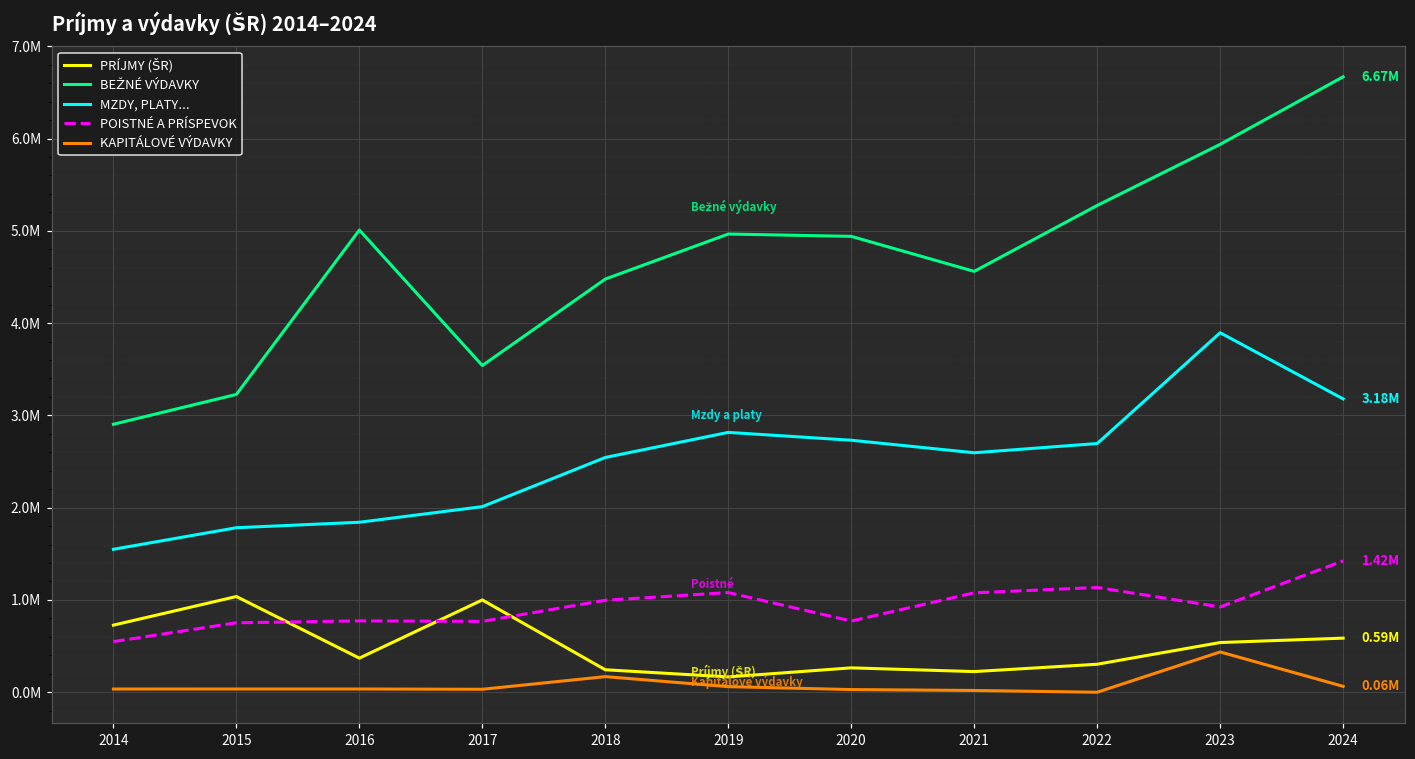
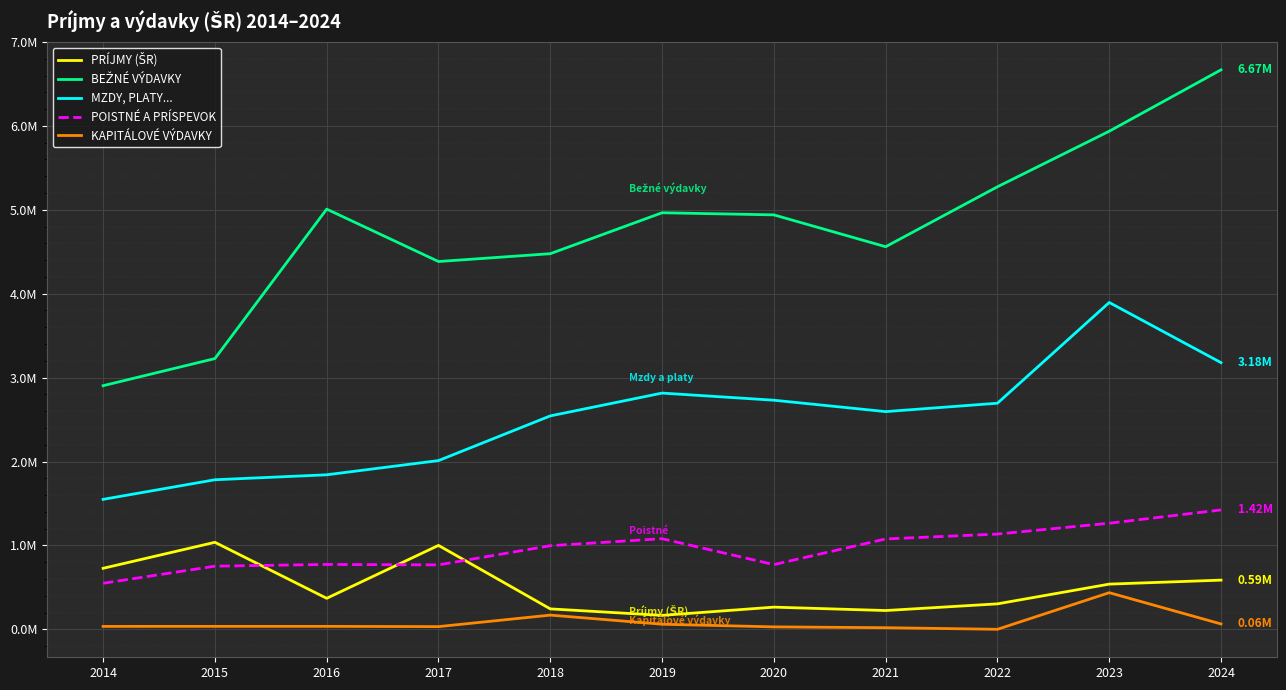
BEŽNÉ VÝDAVKY, 2017: 3500000 -> 4400000
POISTNÉ A PRÍSPEVOK, 2023: 900000 -> 1300000
